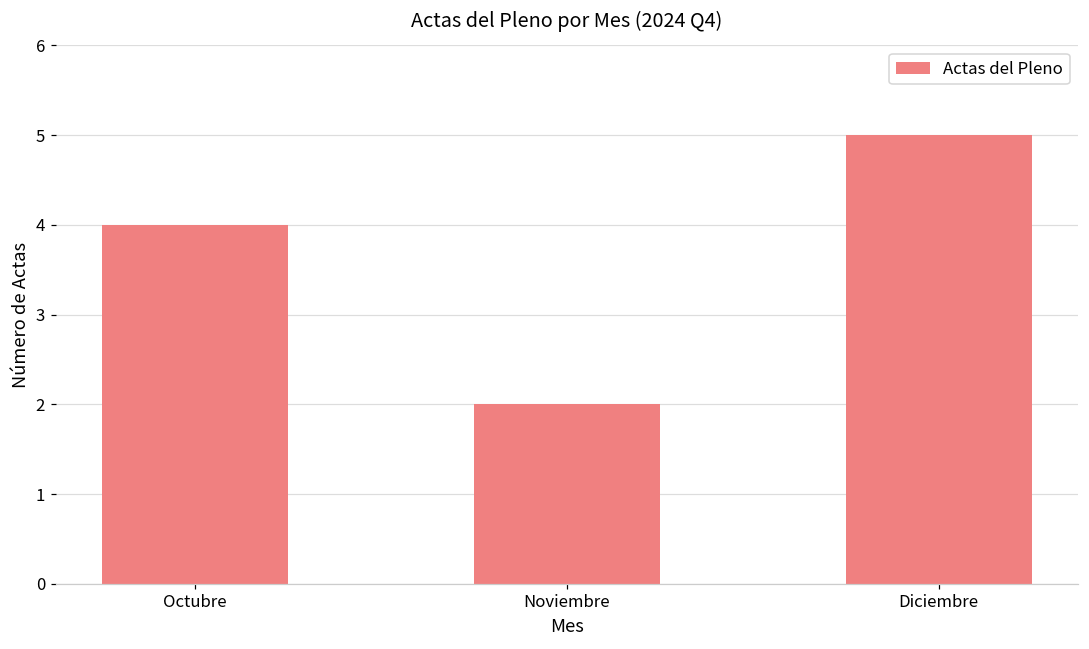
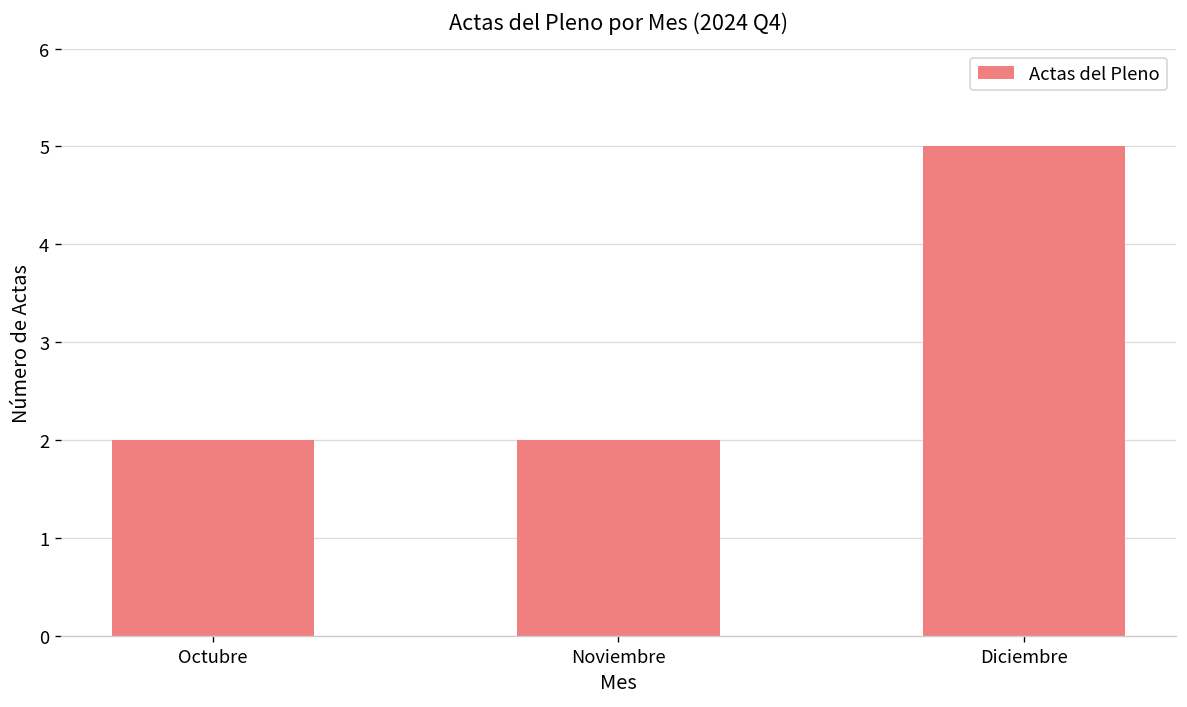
Octubre: 4 -> 2
